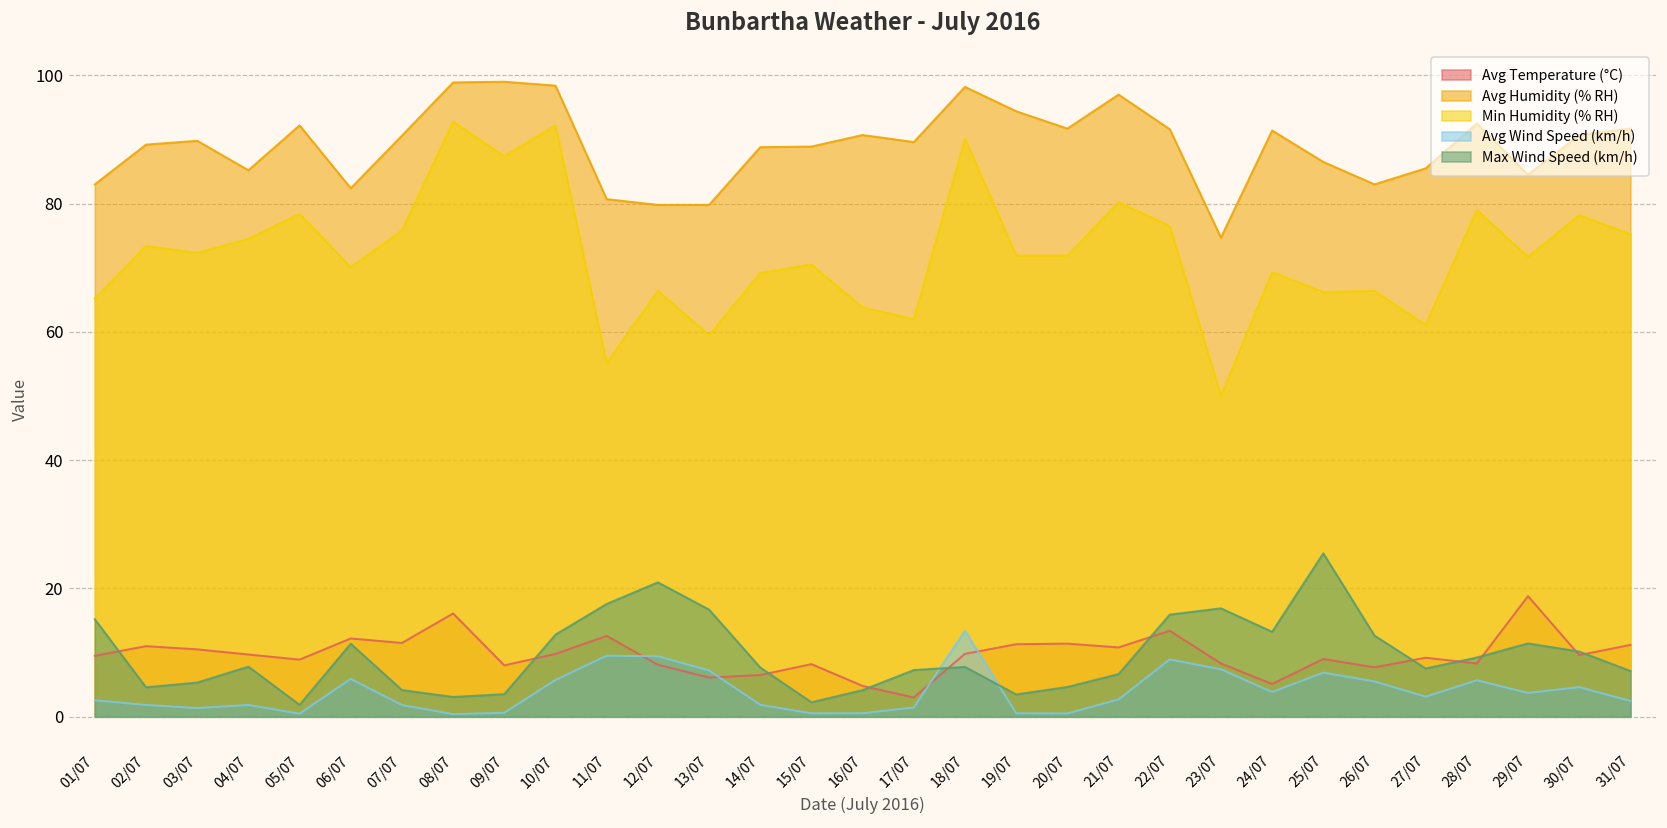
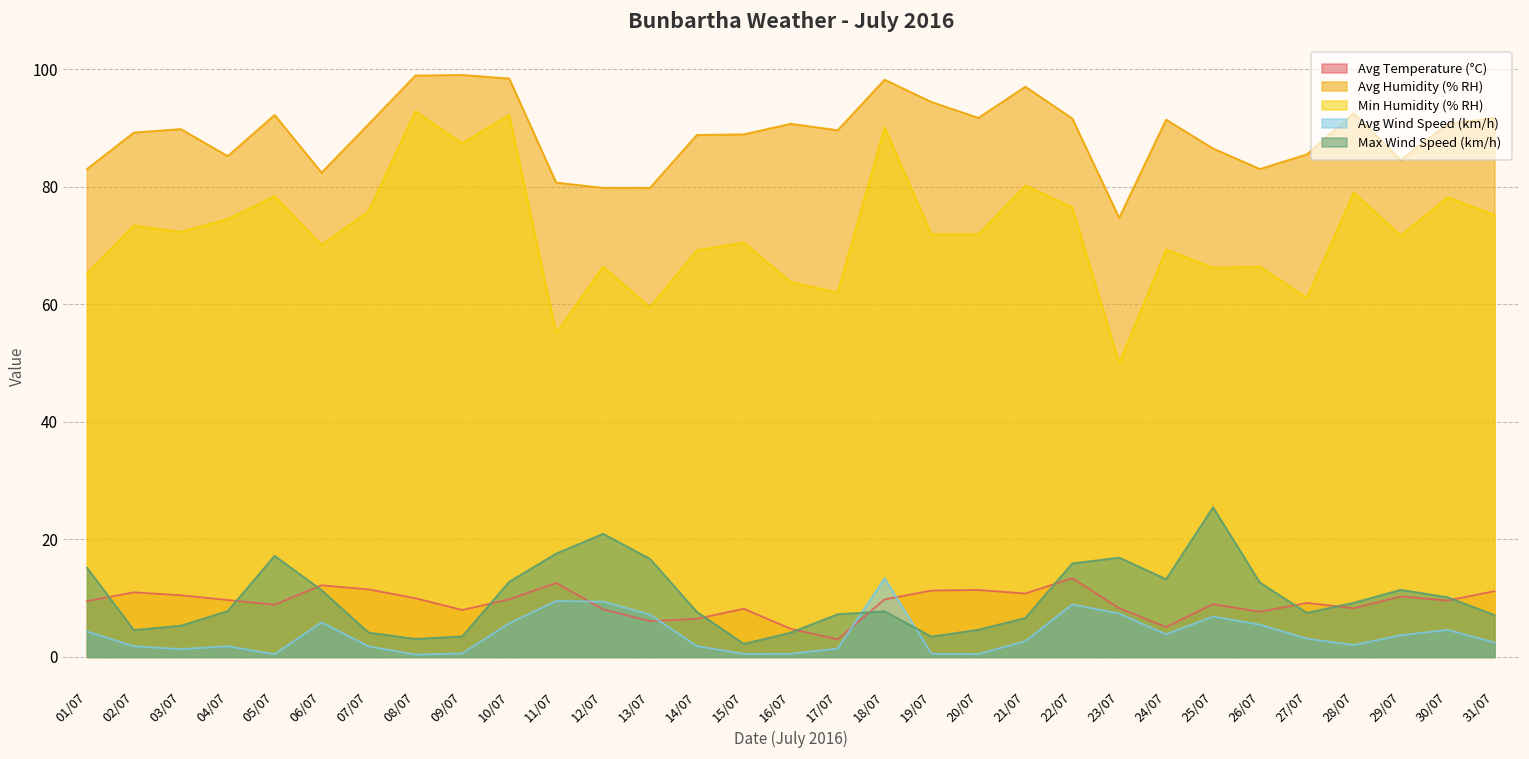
Avg Wind Speed (km/h), 01/07: 3 -> 4
Max Wind Speed (km/h), 05/07: 2 -> 17
Avg Temperature (°C), 08/07: 16 -> 10
Avg Wind Speed (km/h), 28/07: 6 -> 2
Avg Temperature (°C), 29/07: 19 -> 10
